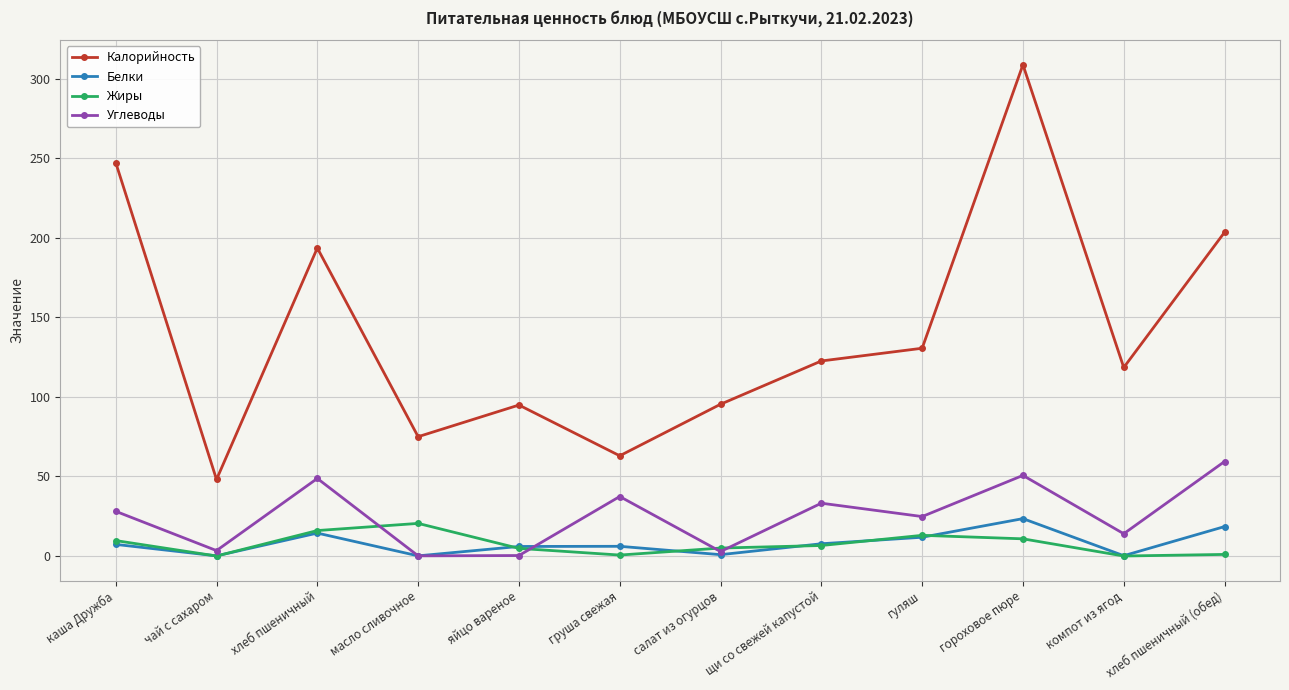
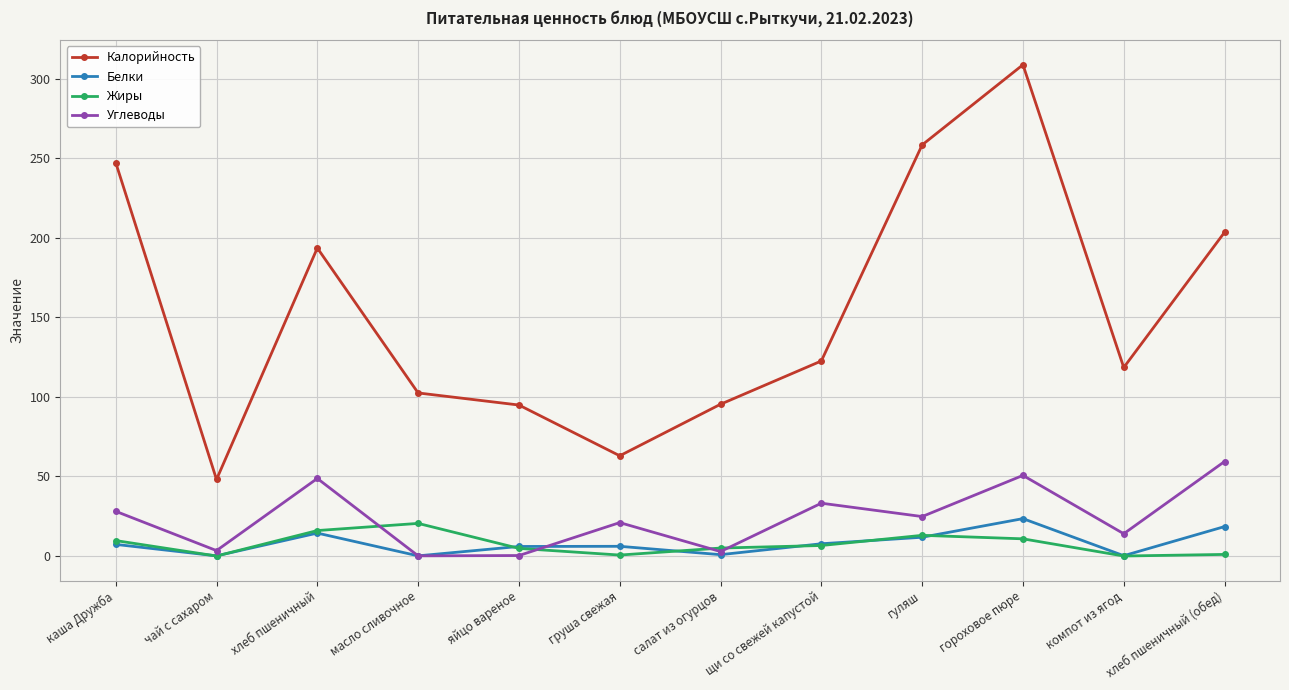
Калорийность, масло сливочное: 75 -> 103
Углеводы, груша свежая: 37 -> 21
Калорийность, гуляш: 131 -> 258
